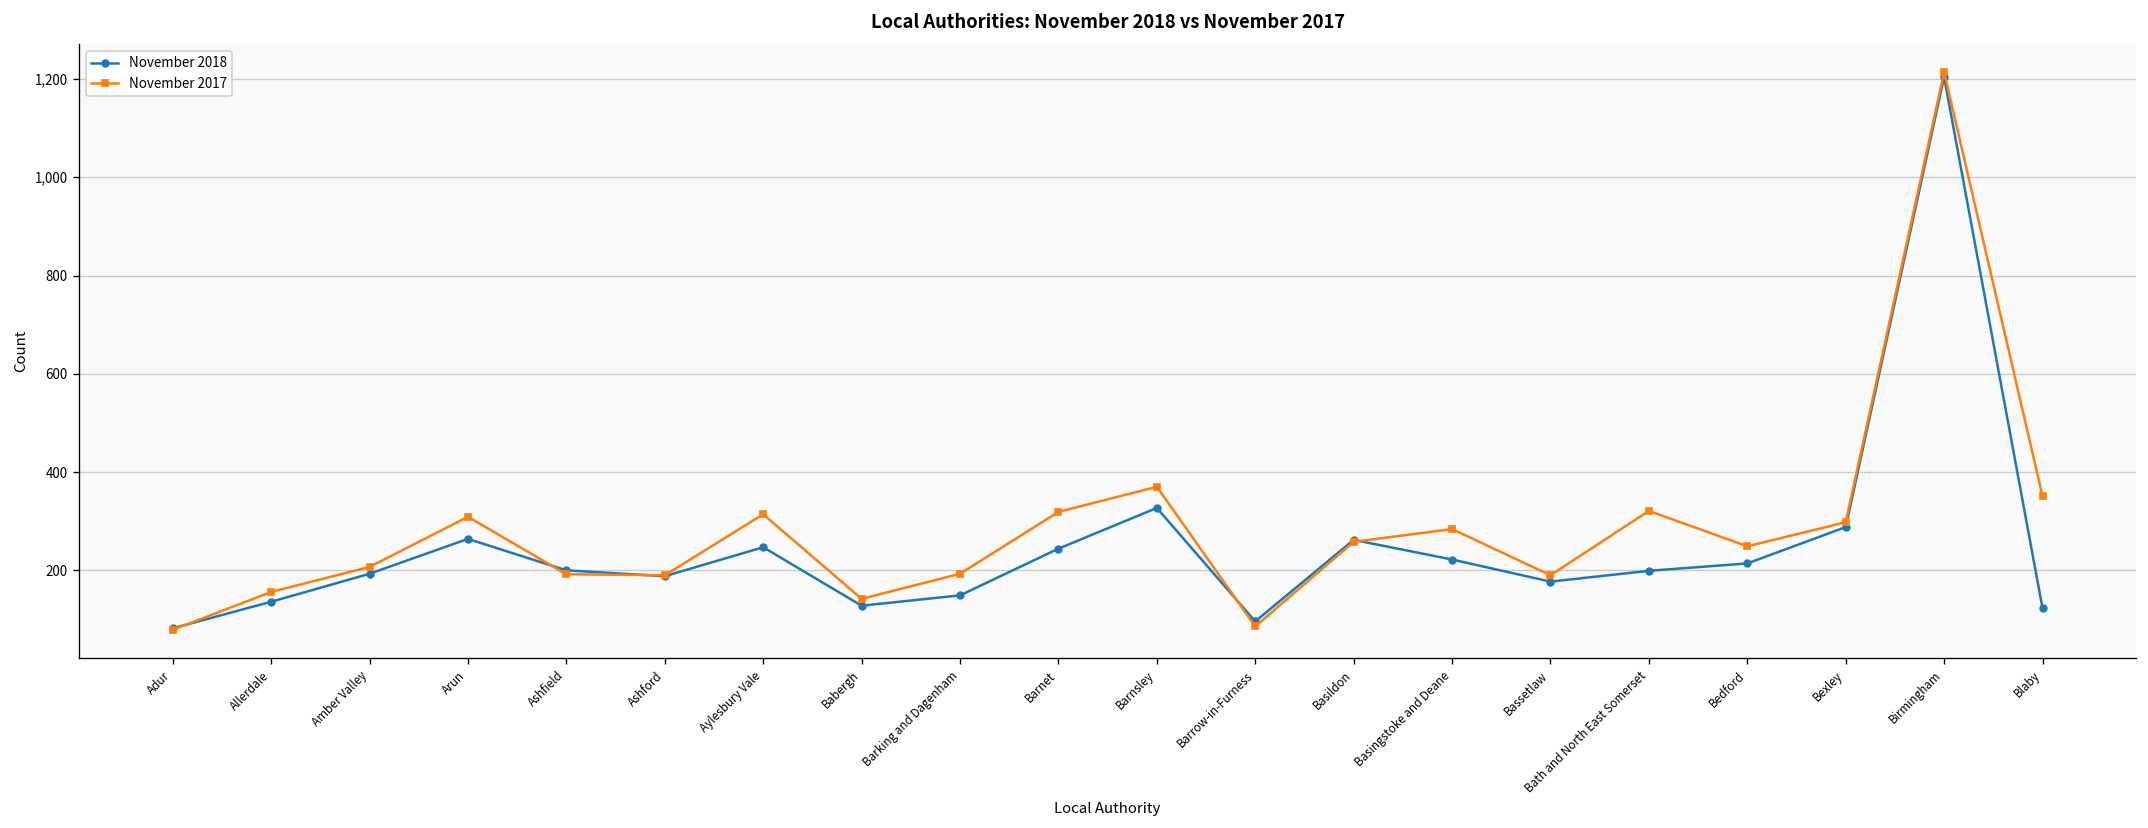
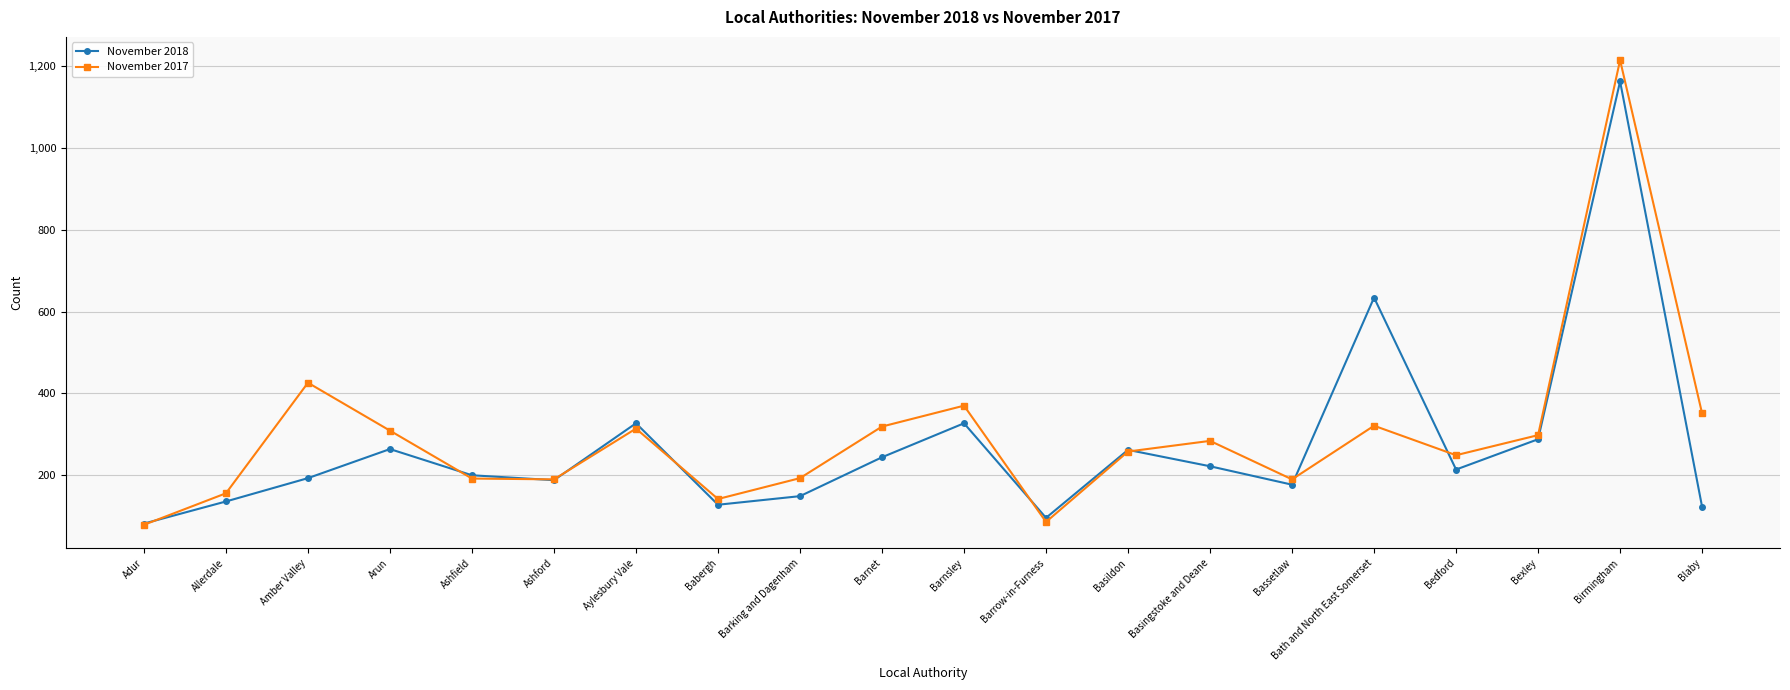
November 2017, Amber Valley: 210 -> 430
November 2018, Aylesbury Vale: 250 -> 330
November 2018, Bath and North East Somerset: 200 -> 630
November 2018, Birmingham: 1,200 -> 1,160
